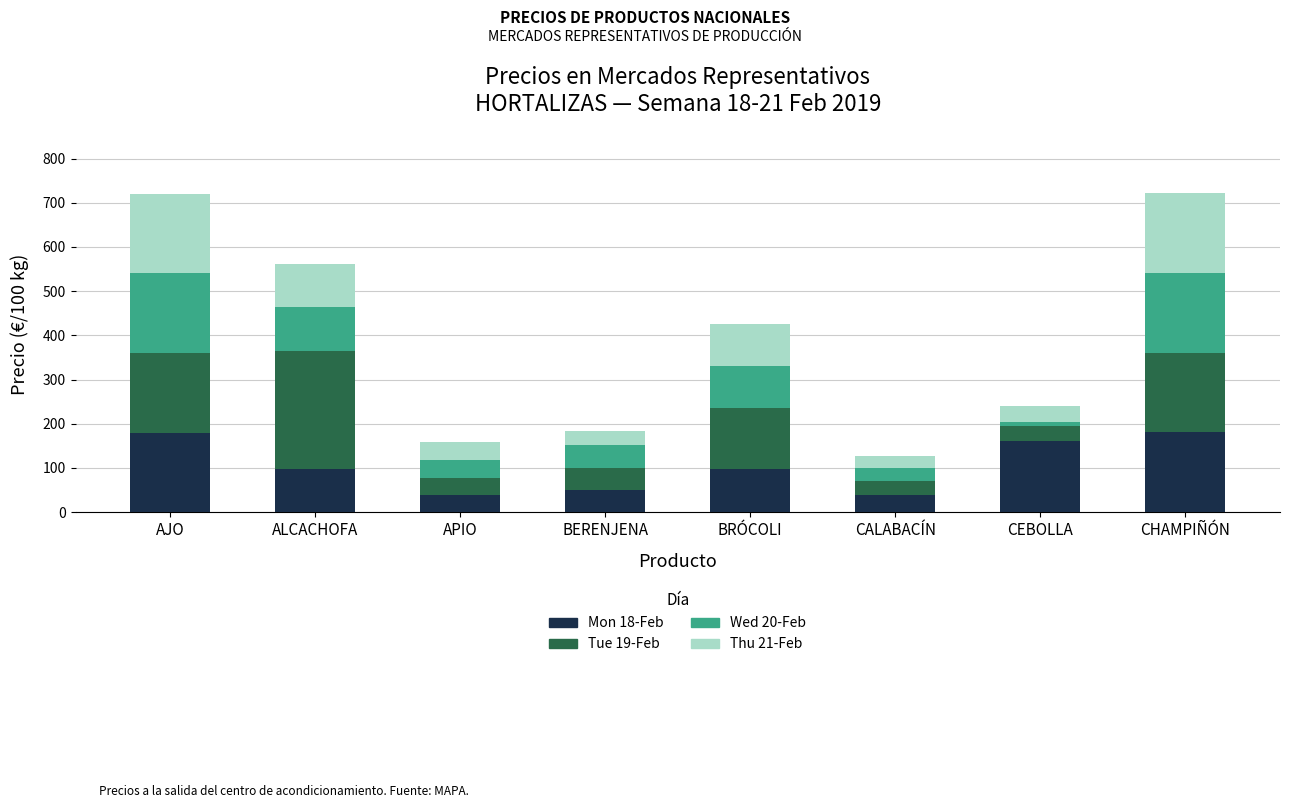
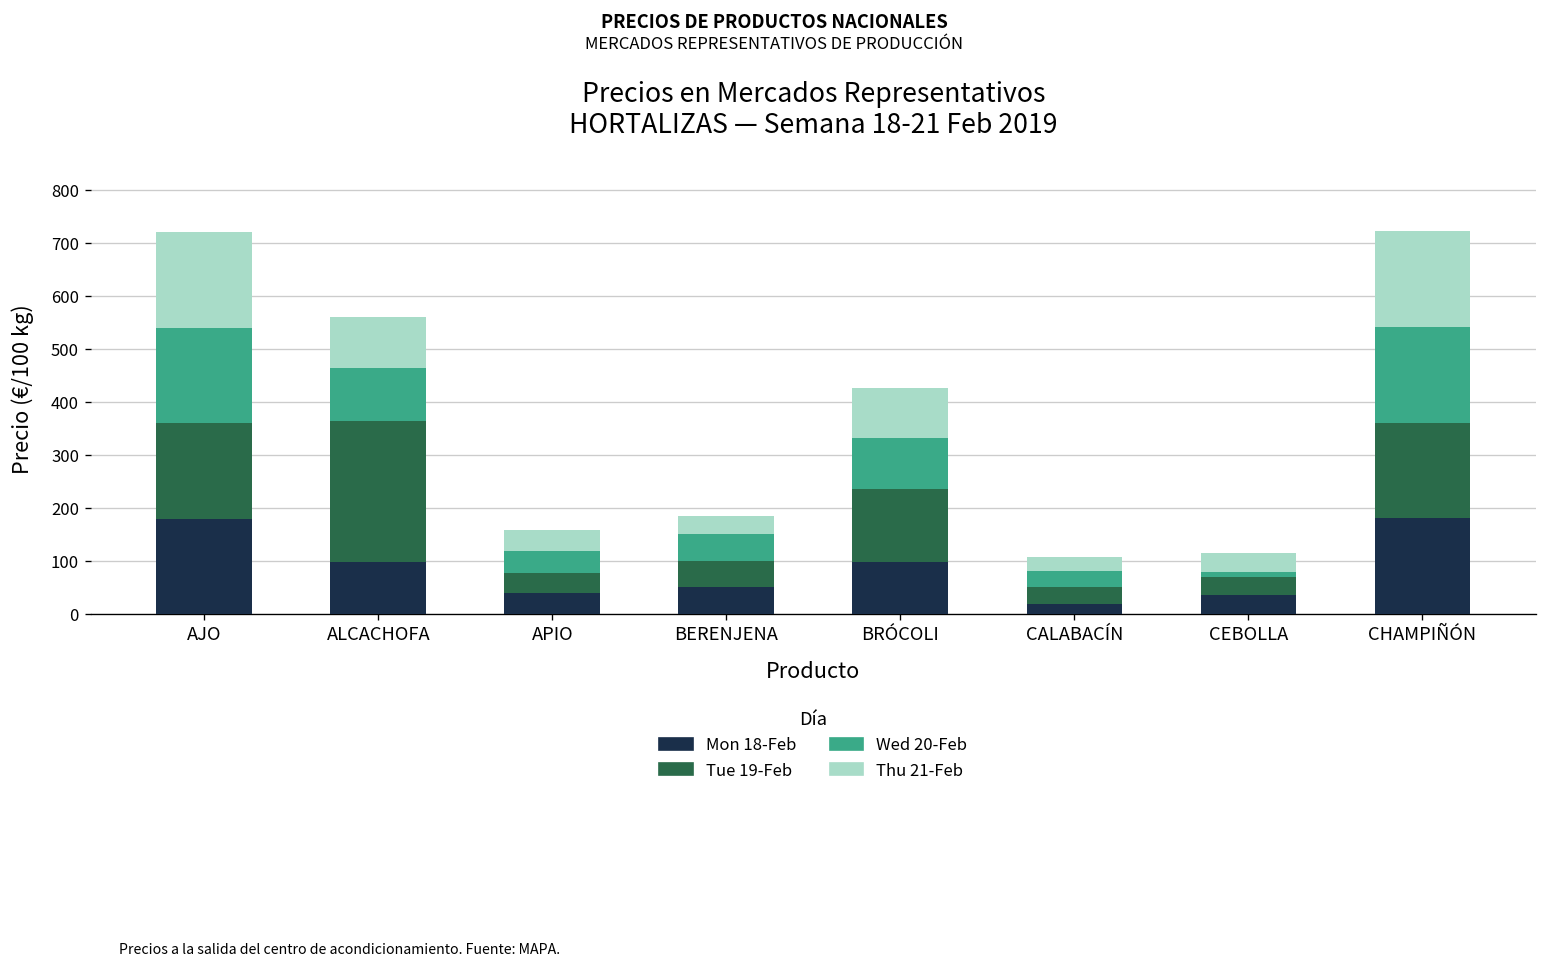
Mon 18-Feb, CALABACÍN: 40 -> 20
Mon 18-Feb, CEBOLLA: 160 -> 30
